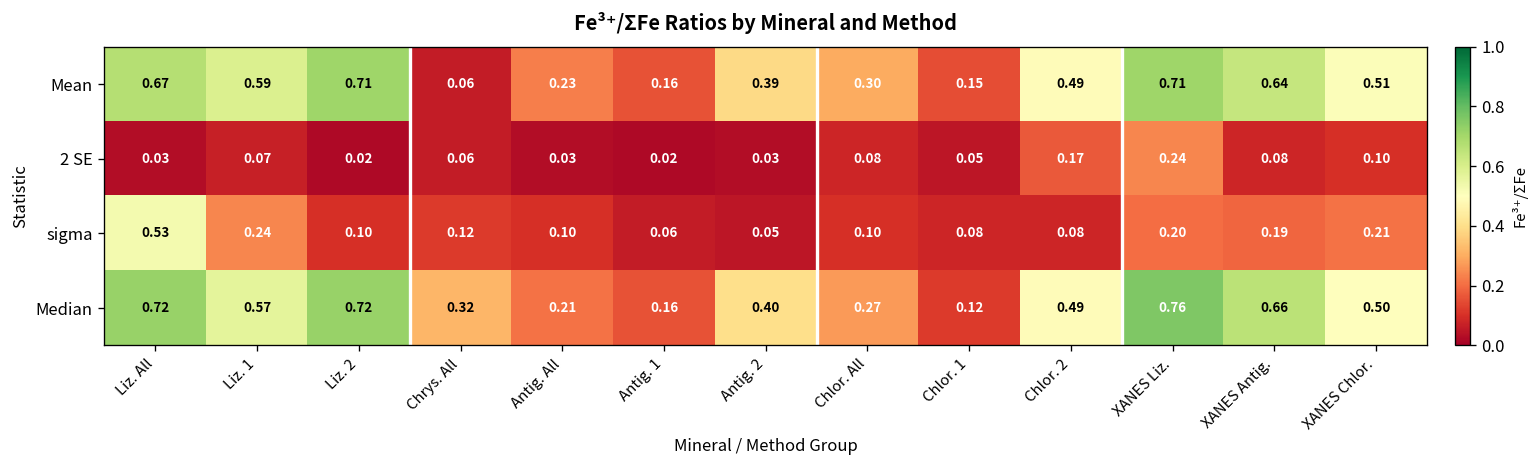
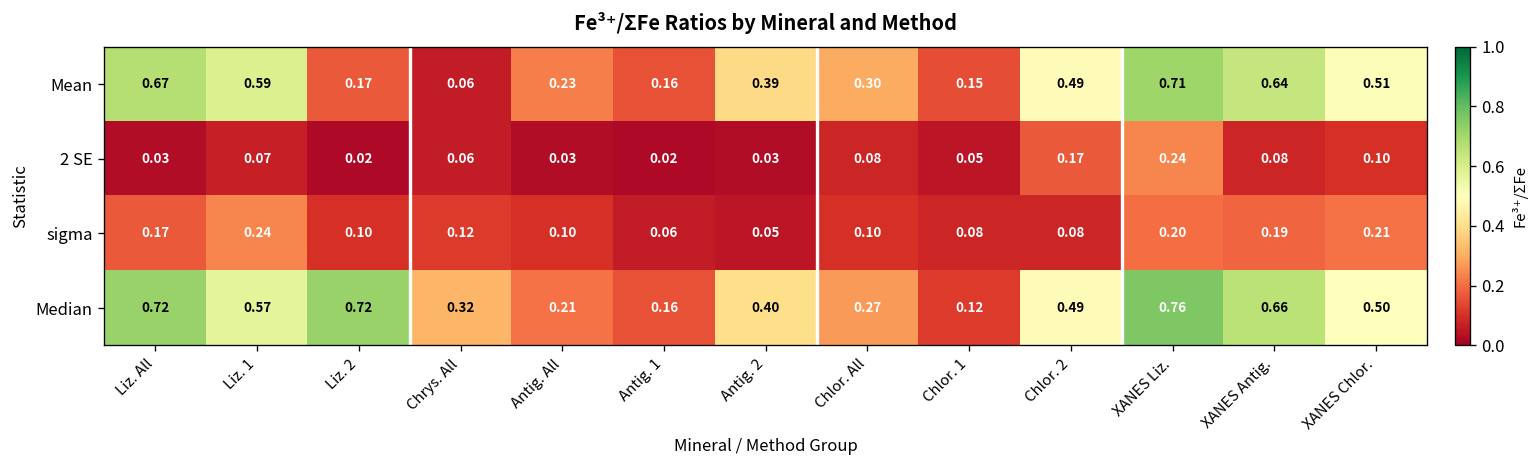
Mean, Liz. 2: 0.71 -> 0.17
sigma, Liz. All: 0.53 -> 0.17
